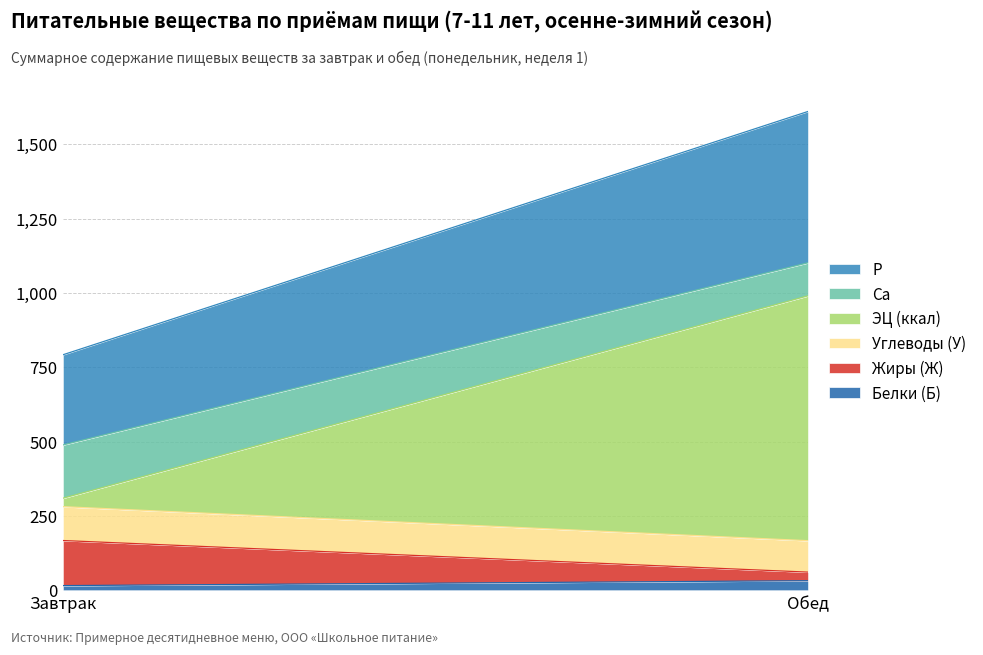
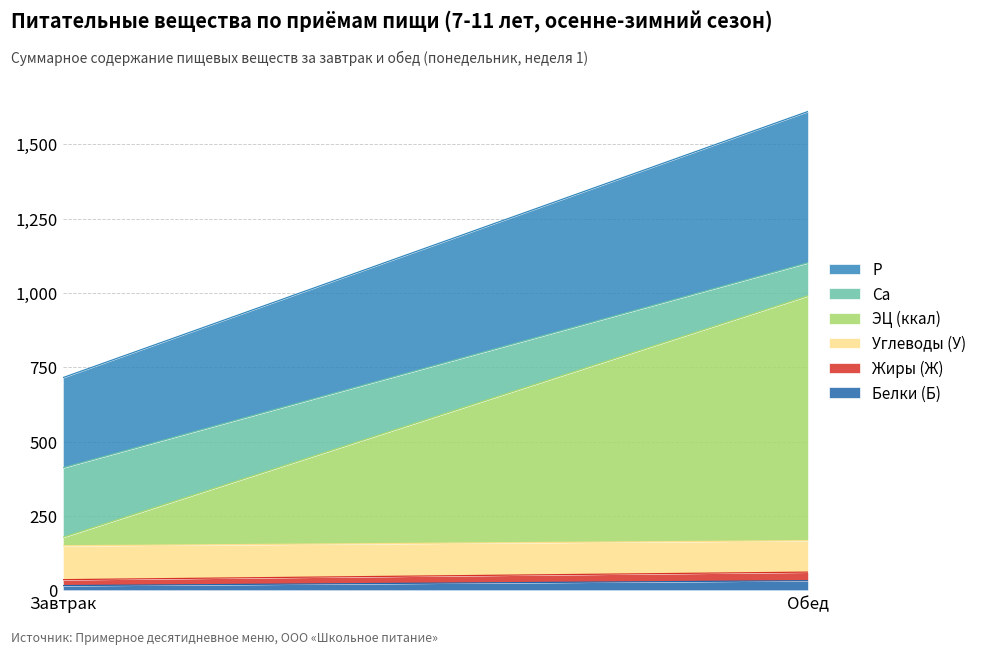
Жиры (Ж), Завтрак: 150 -> 20
Ca, Завтрак: 180 -> 230
